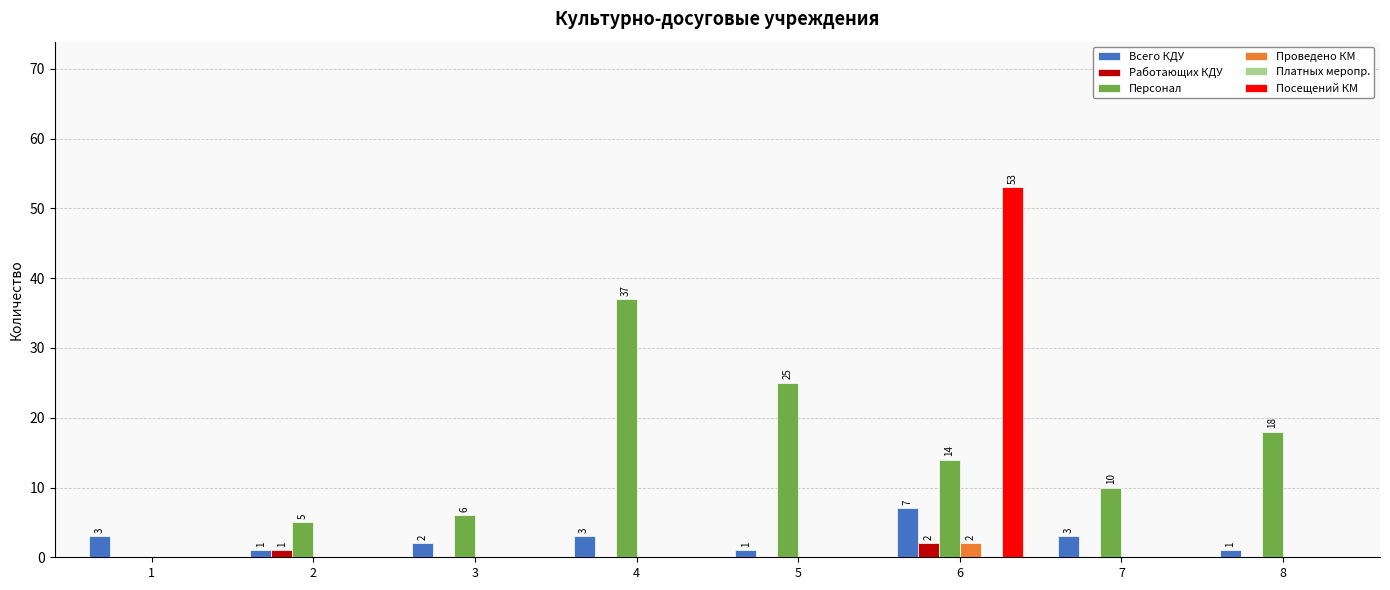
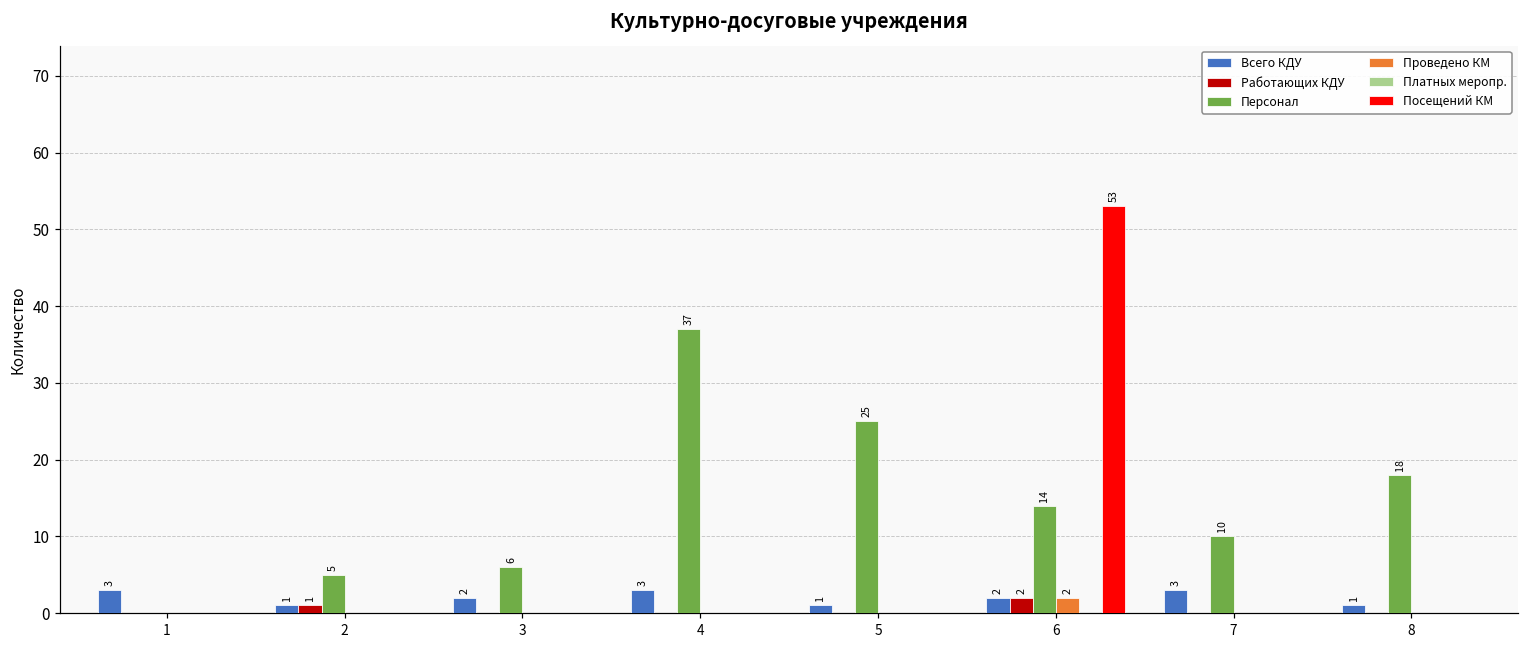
Всего КДУ, 6: 7 -> 2
